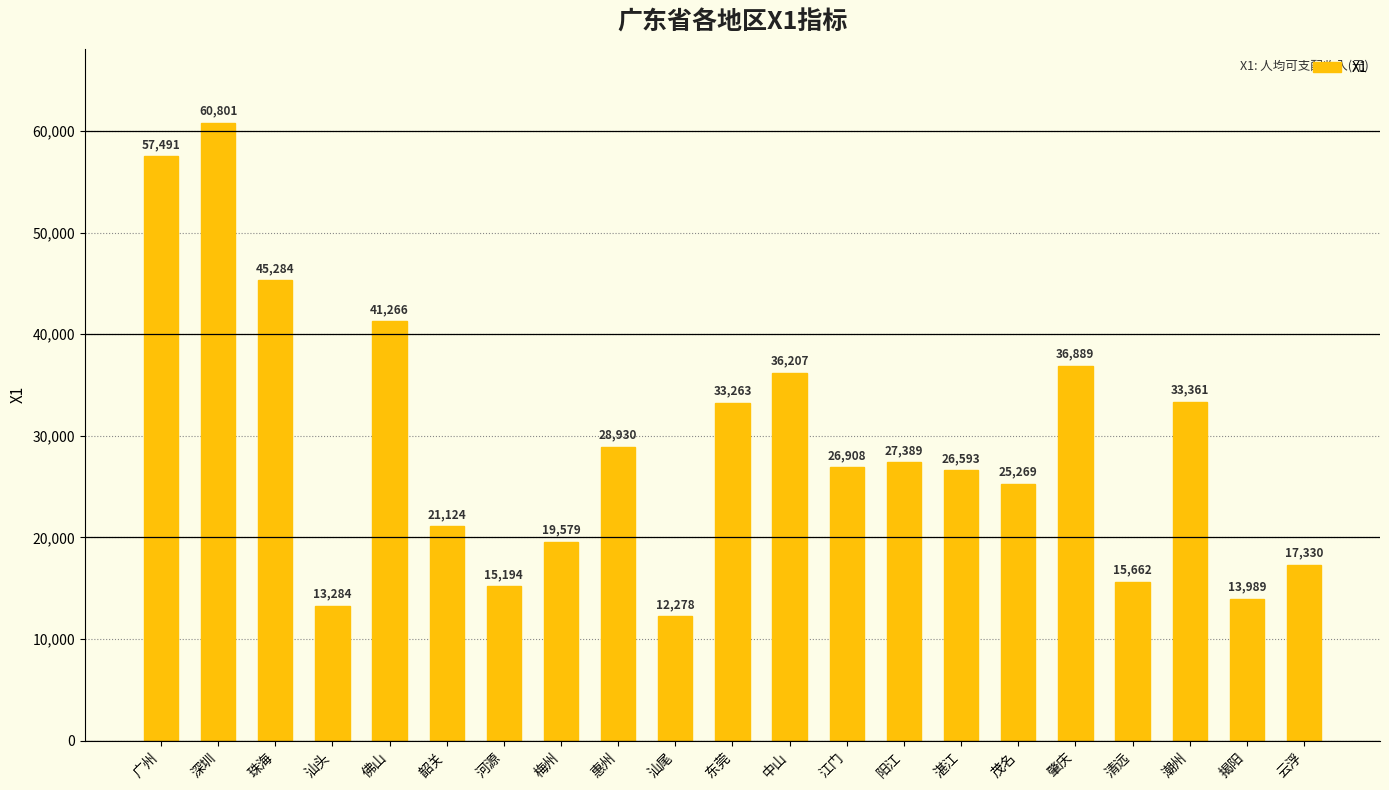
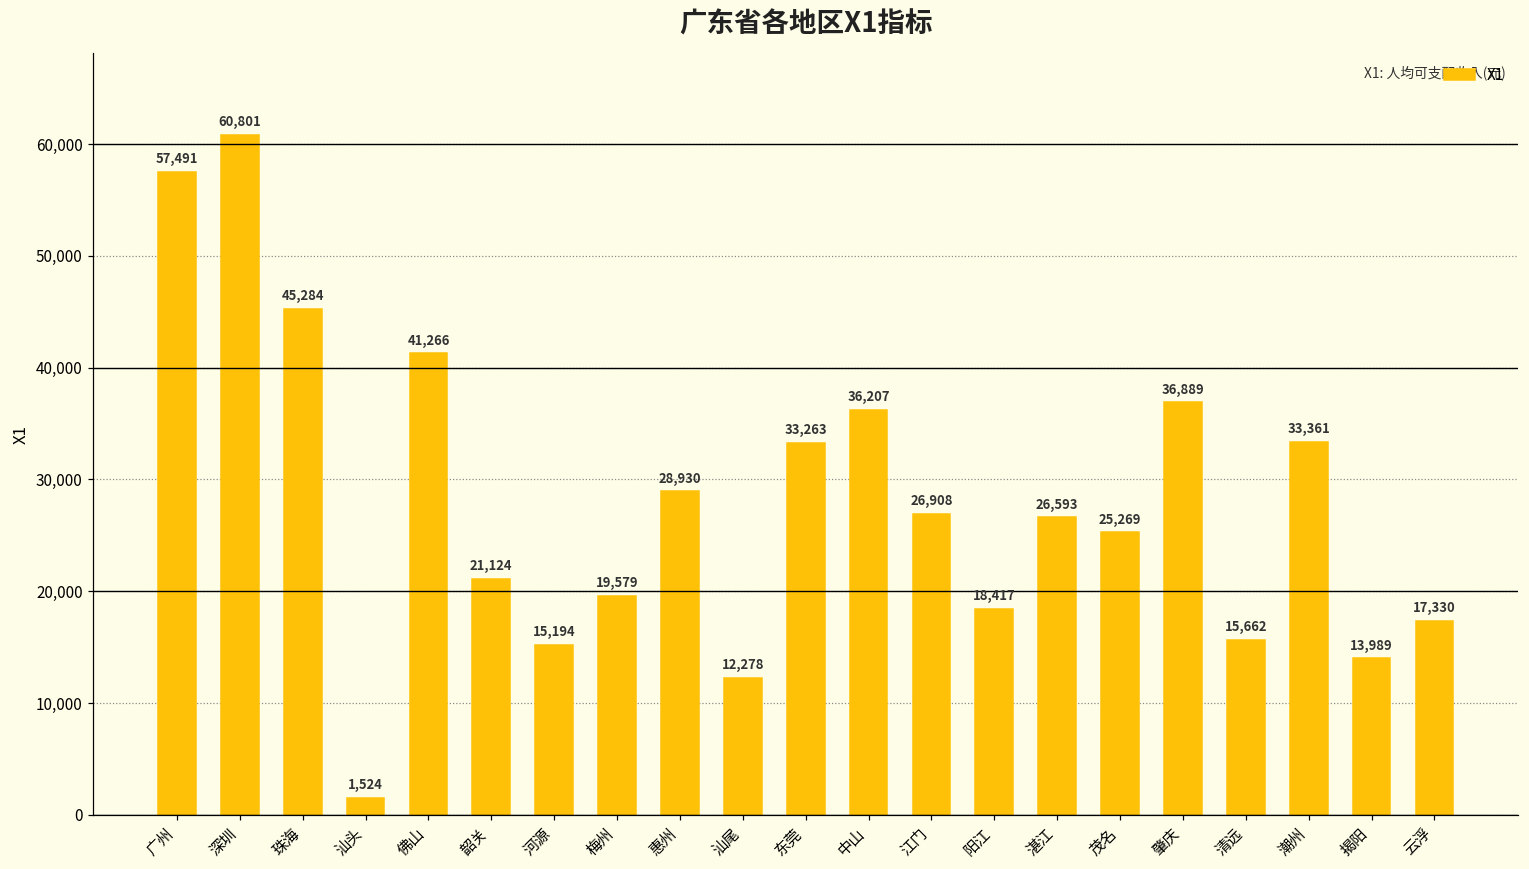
汕头: 13,284 -> 1,524
阳江: 27,389 -> 18,417
